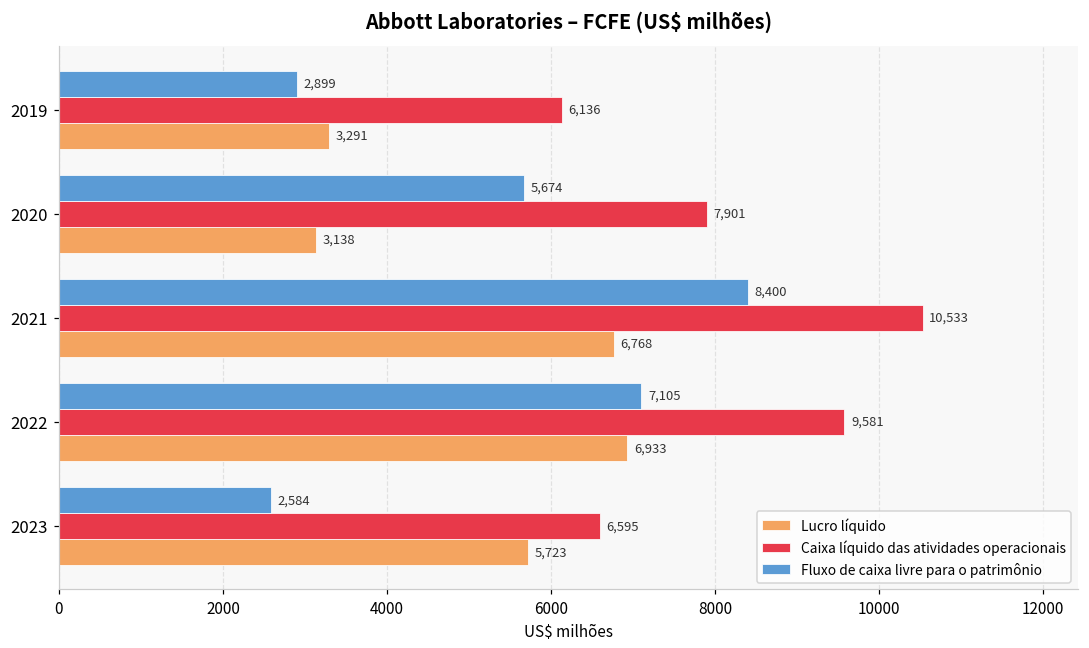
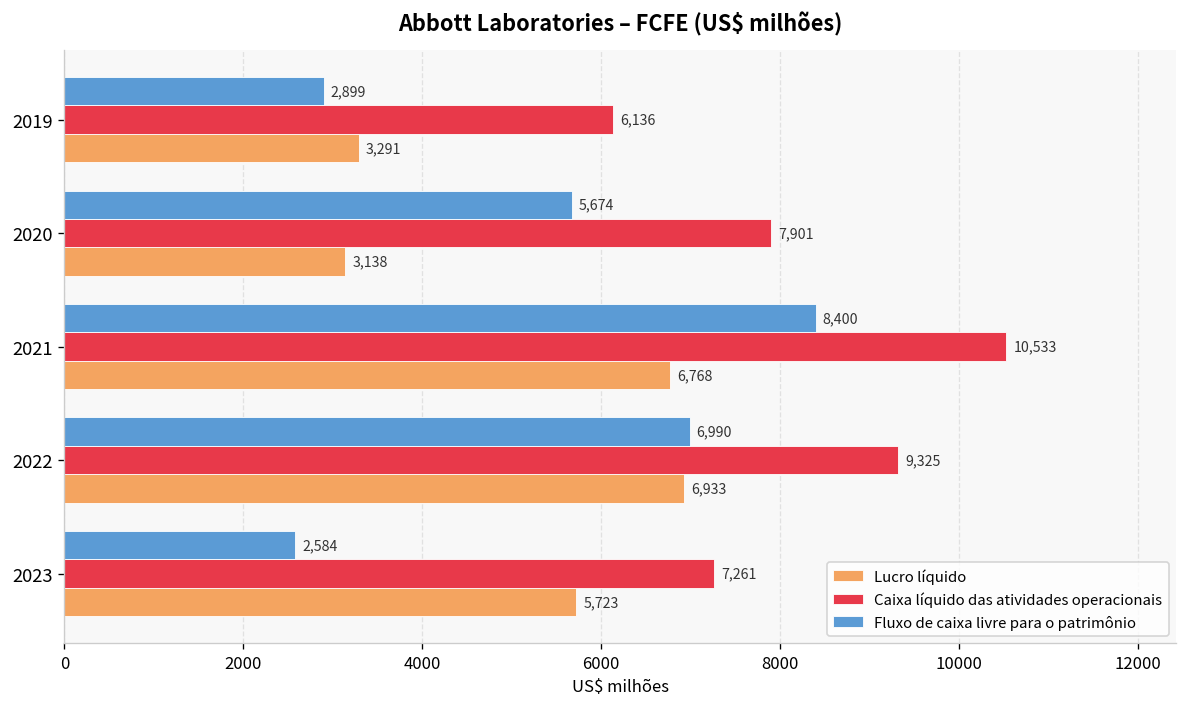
Fluxo de caixa livre para o patrimônio, 2022: 7,105 -> 6,990
Caixa líquido das atividades operacionais, 2022: 9,581 -> 9,325
Caixa líquido das atividades operacionais, 2023: 6,595 -> 7,261
